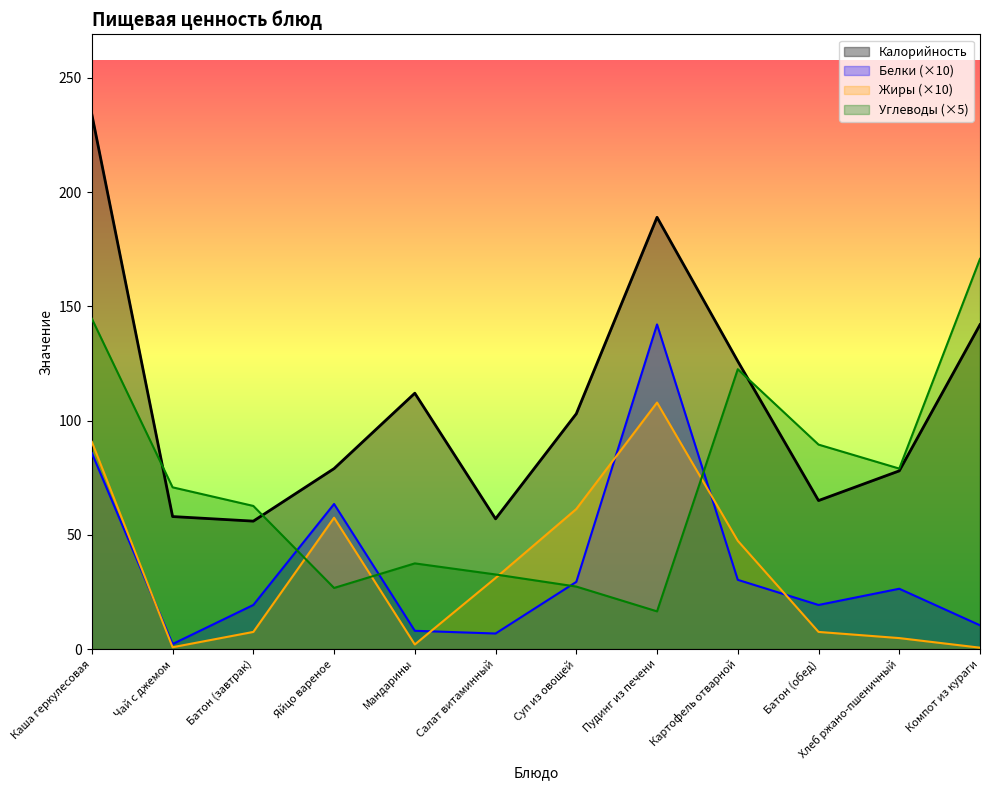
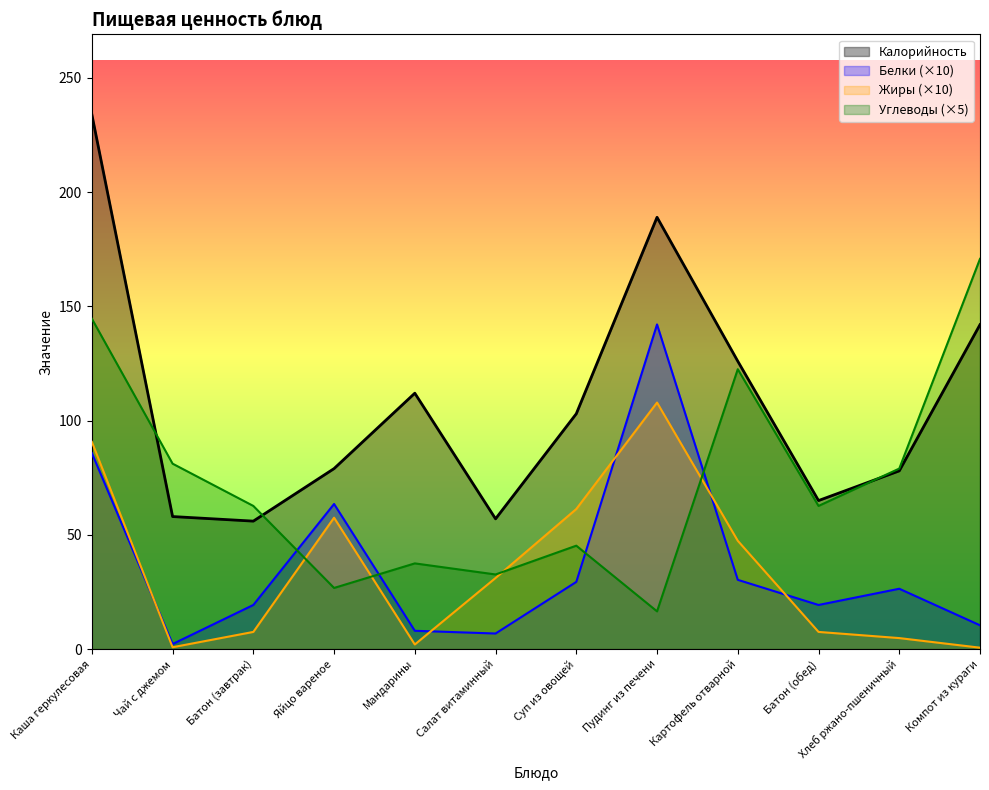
Углеводы (×5), Чай с джемом: 71 -> 81
Углеводы (×5), Суп из овощей: 27 -> 45
Углеводы (×5), Батон (обед): 90 -> 63
